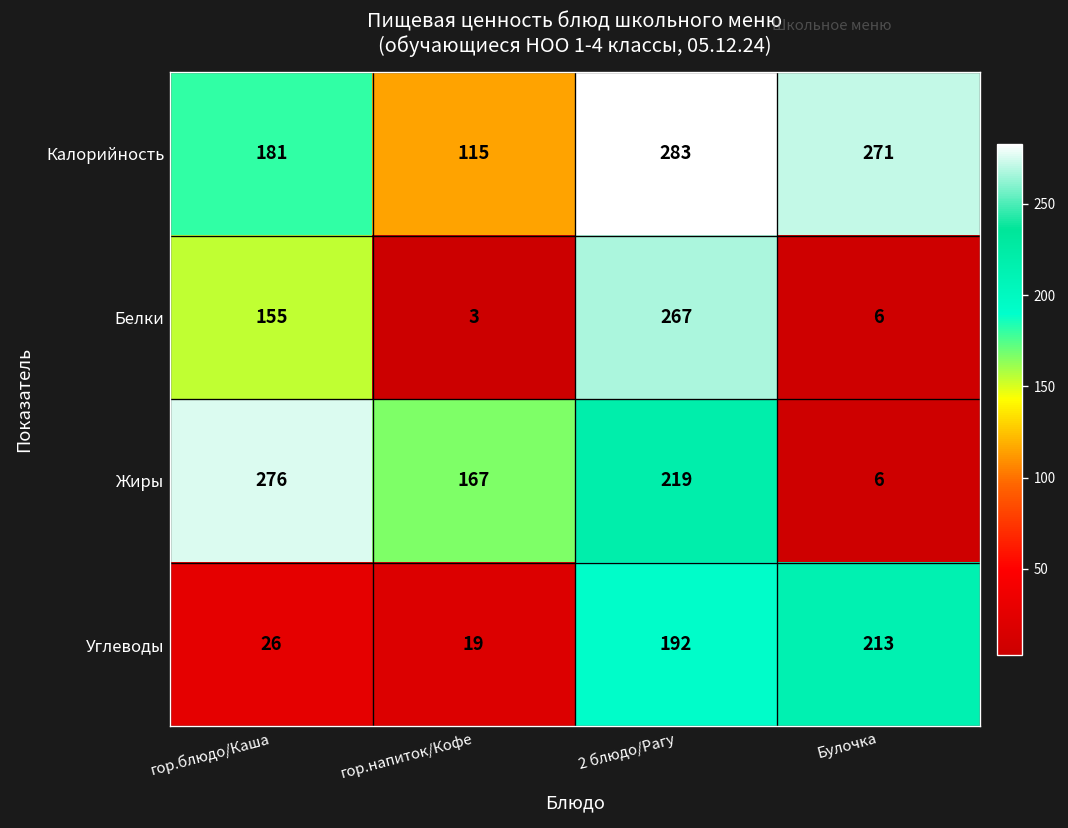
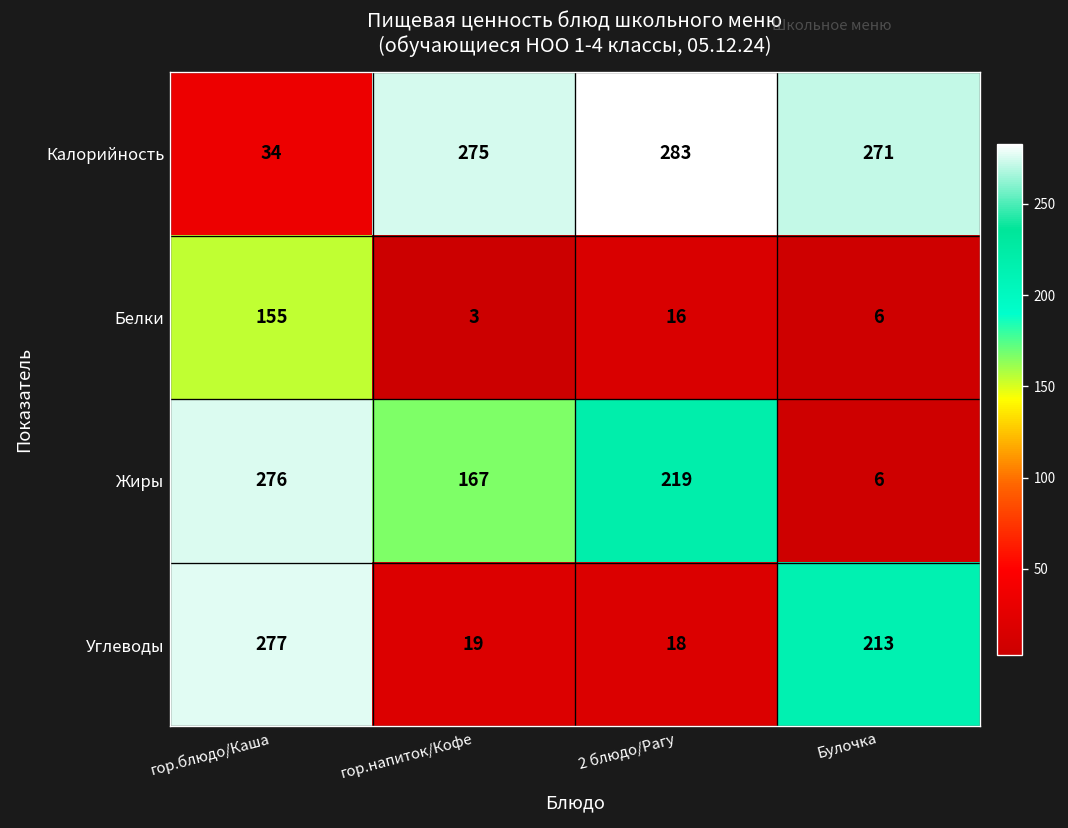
Калорийность, гор.блюдо/Каша: 181 -> 34
Калорийность, гор.напиток/Кофе: 115 -> 275
Белки, 2 блюдо/Рагу: 267 -> 16
Углеводы, гор.блюдо/Каша: 26 -> 277
Углеводы, 2 блюдо/Рагу: 192 -> 18
